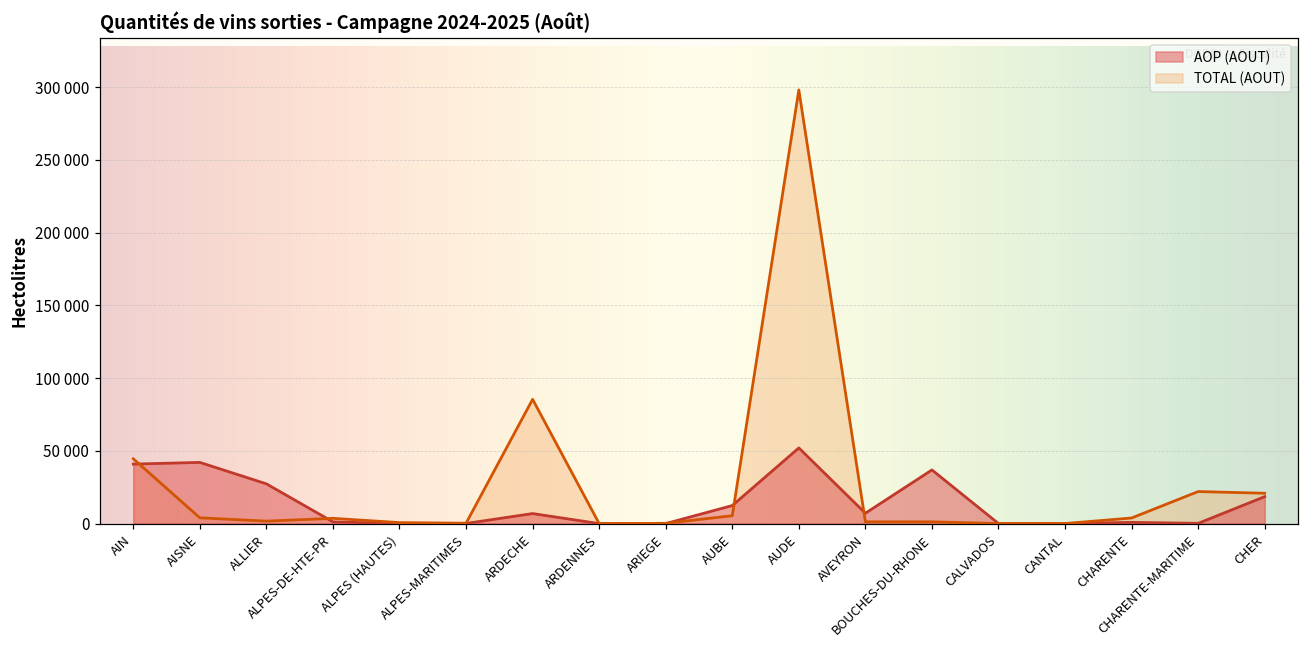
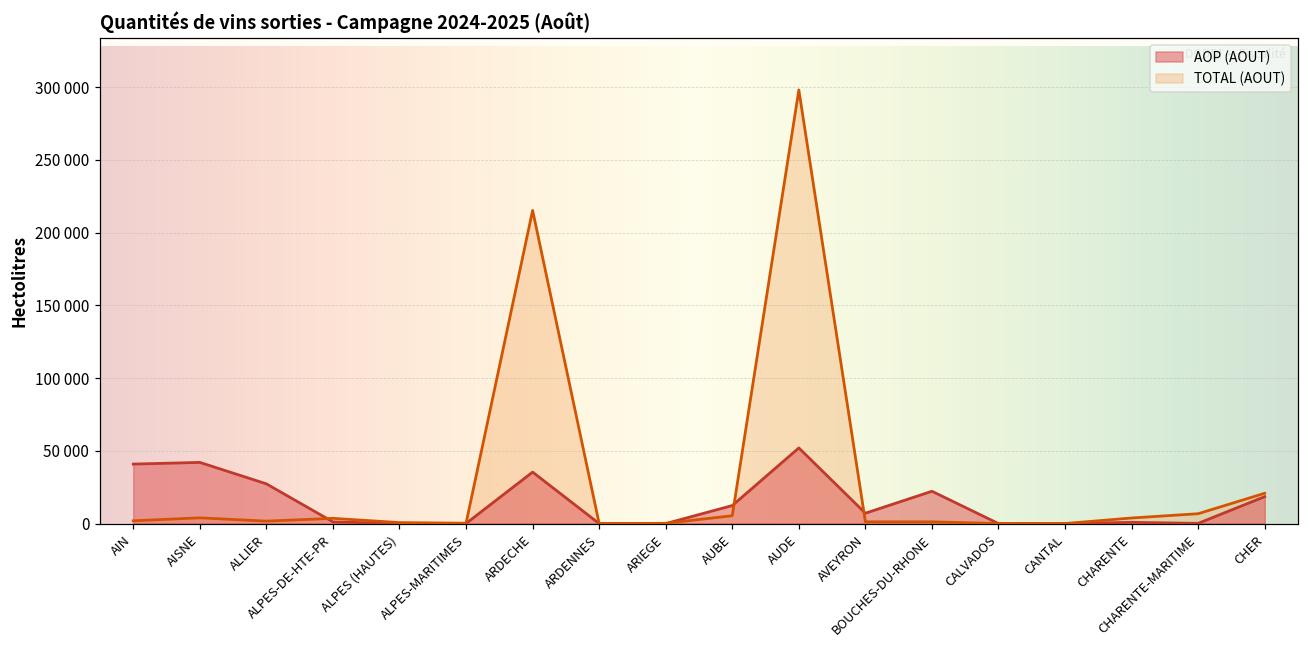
TOTAL (AOUT), AIN: 45000 -> 2000
AOP (AOUT), ARDECHE: 7000 -> 35000
TOTAL (AOUT), ARDECHE: 85000 -> 215000
AOP (AOUT), BOUCHES-DU-RHONE: 37000 -> 22000
TOTAL (AOUT), CHARENTE-MARITIME: 22000 -> 7000
